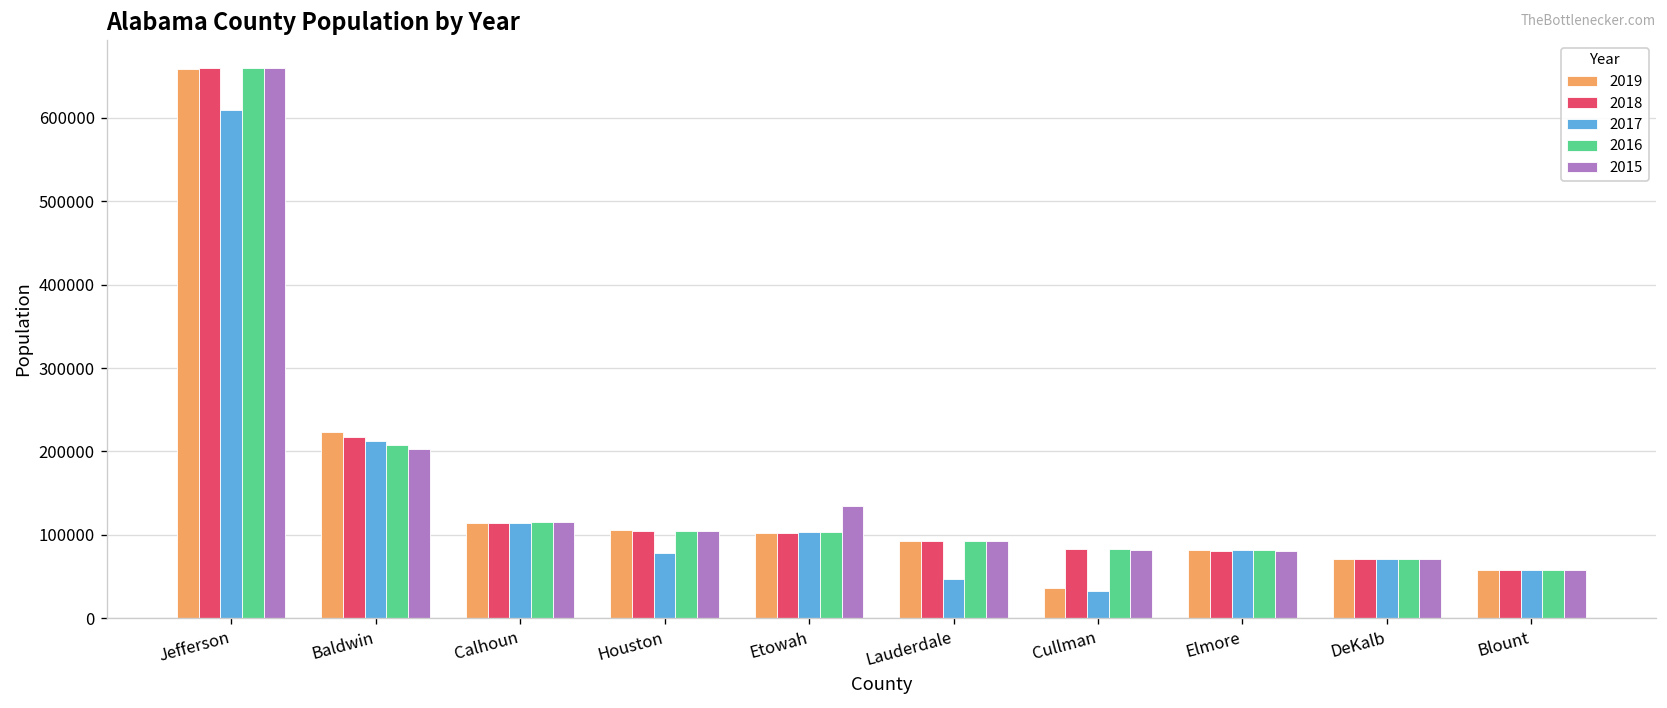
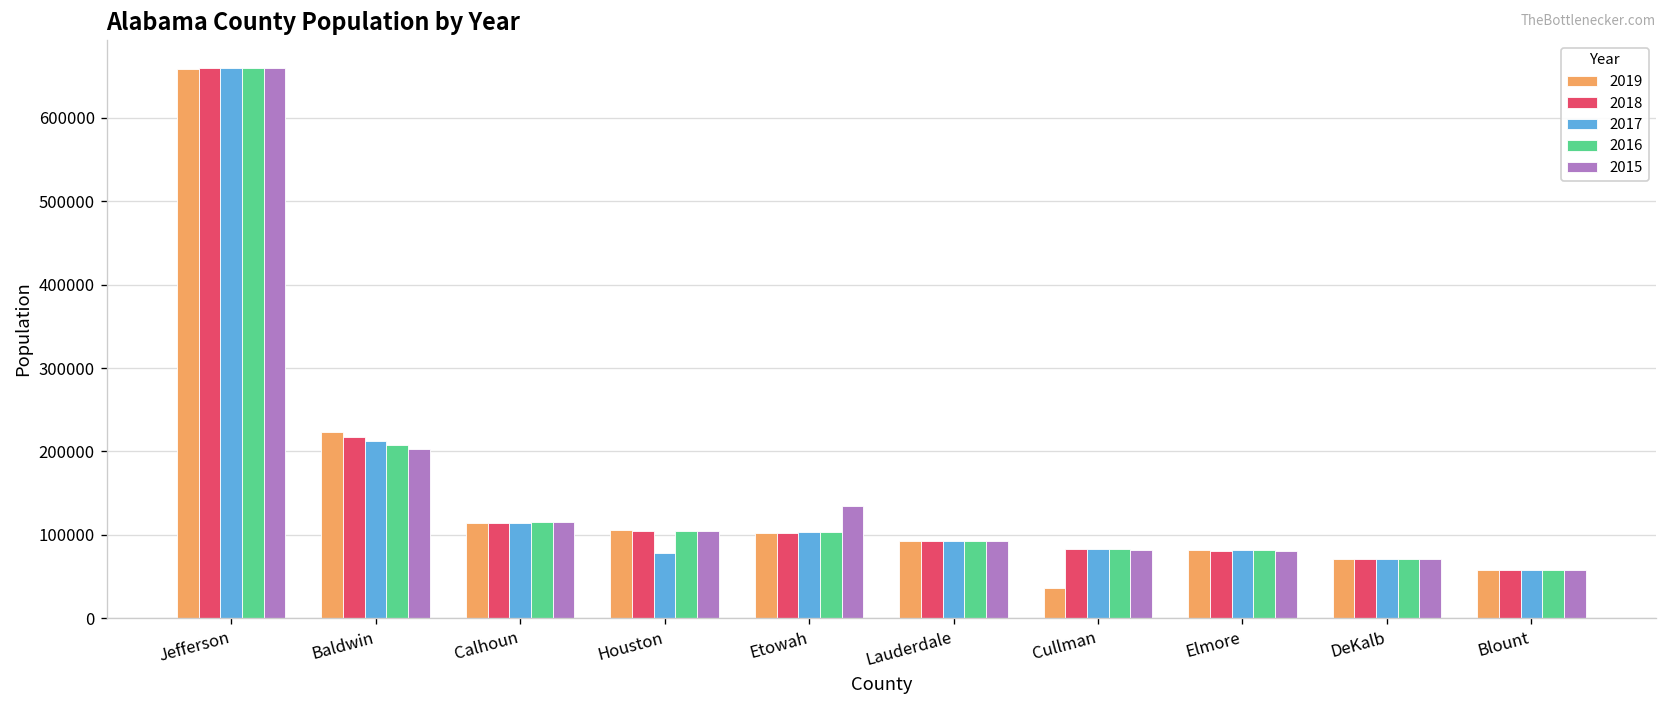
2017, Jefferson: 610000 -> 660000
2017, Lauderdale: 50000 -> 90000
2017, Cullman: 30000 -> 80000
